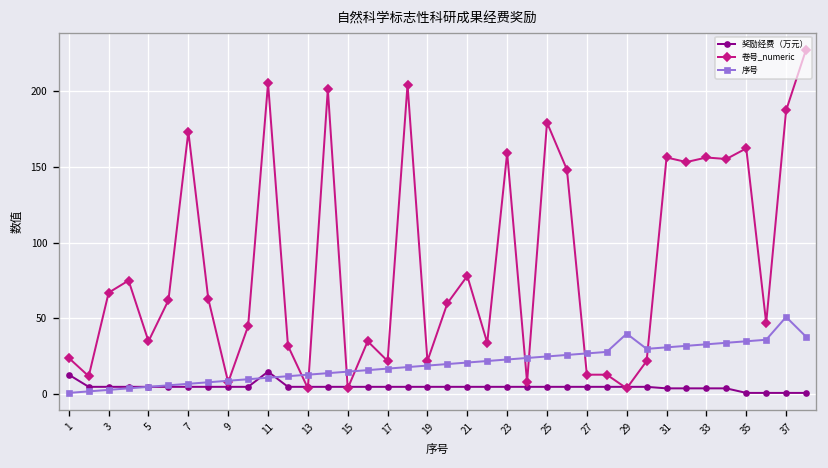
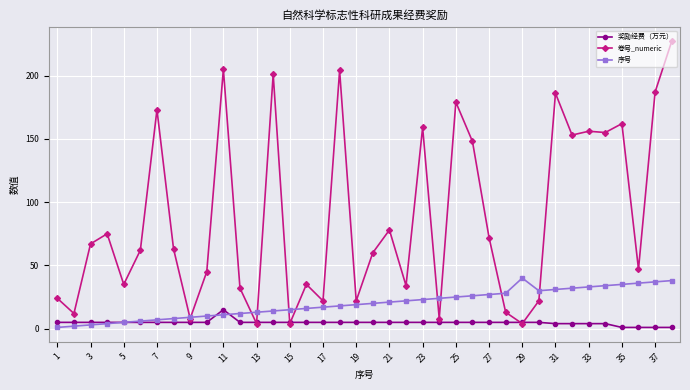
奖励经费（万元）, 1: 13 -> 5
卷号_numeric, 27: 13 -> 72
卷号_numeric, 31: 156 -> 186
序号, 37: 51 -> 37
